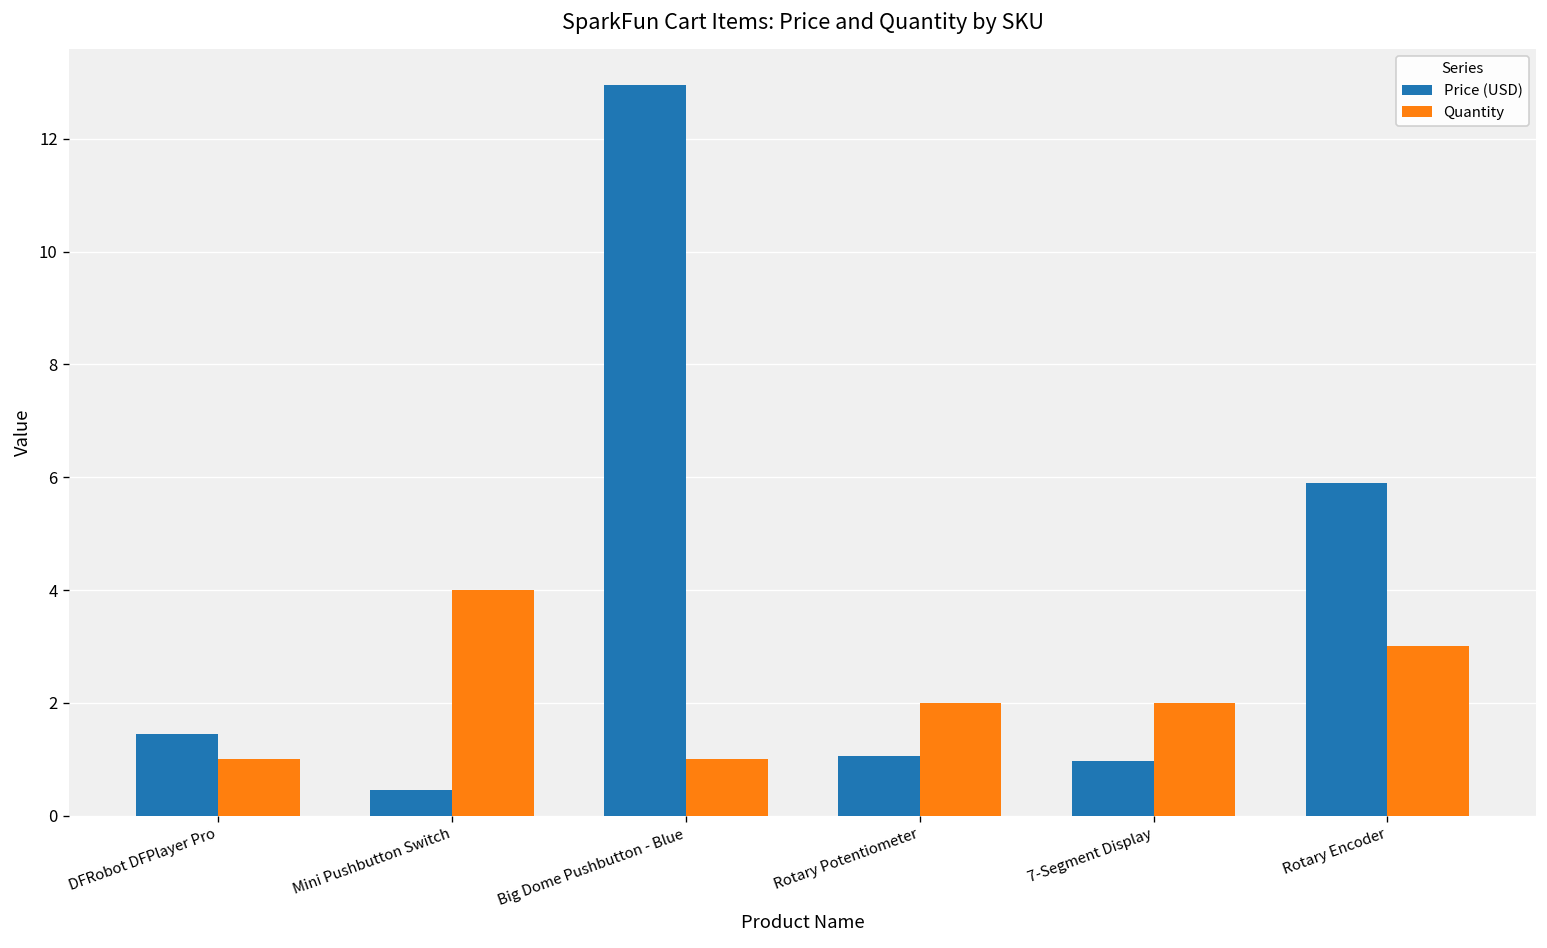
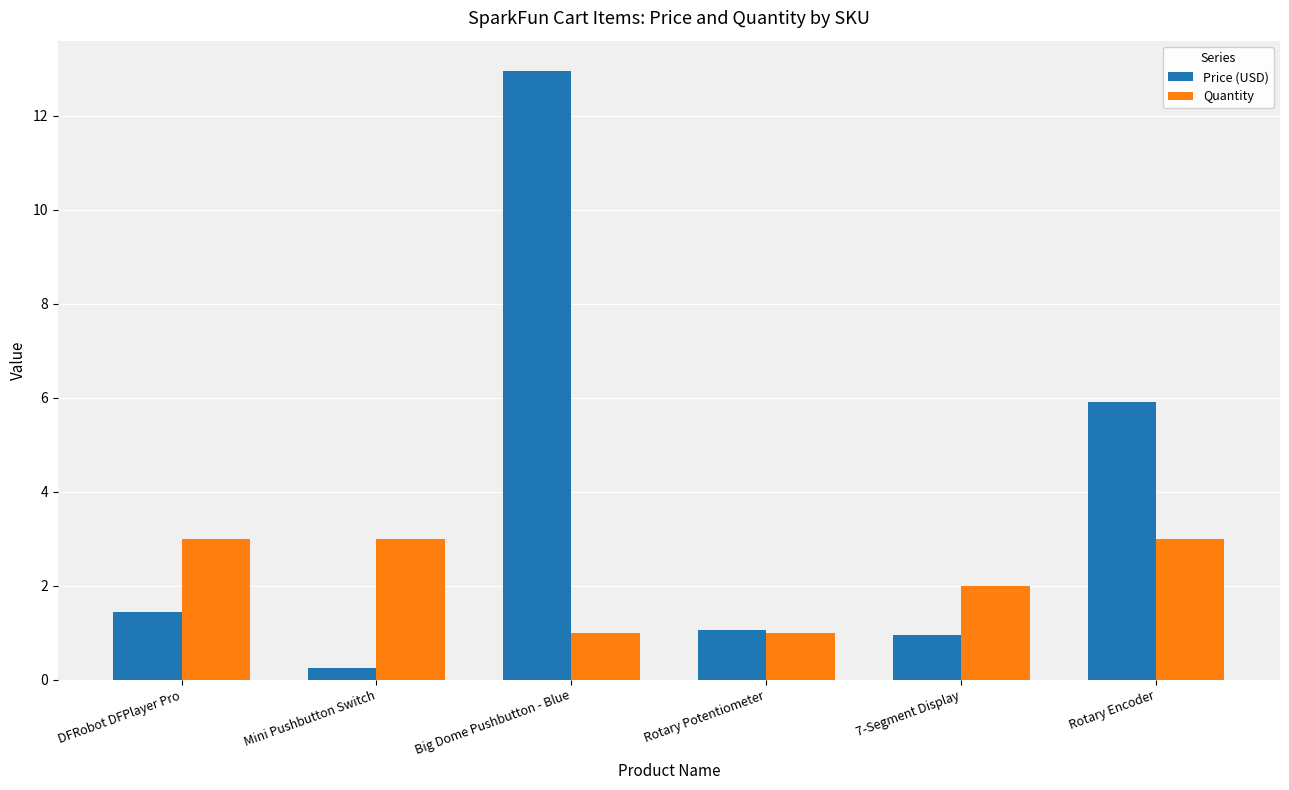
Quantity, DFRobot DFPlayer Pro: 1 -> 3
Price (USD), Mini Pushbutton Switch: 0.5 -> 0.2
Quantity, Mini Pushbutton Switch: 4 -> 3
Quantity, Rotary Potentiometer: 2 -> 1
